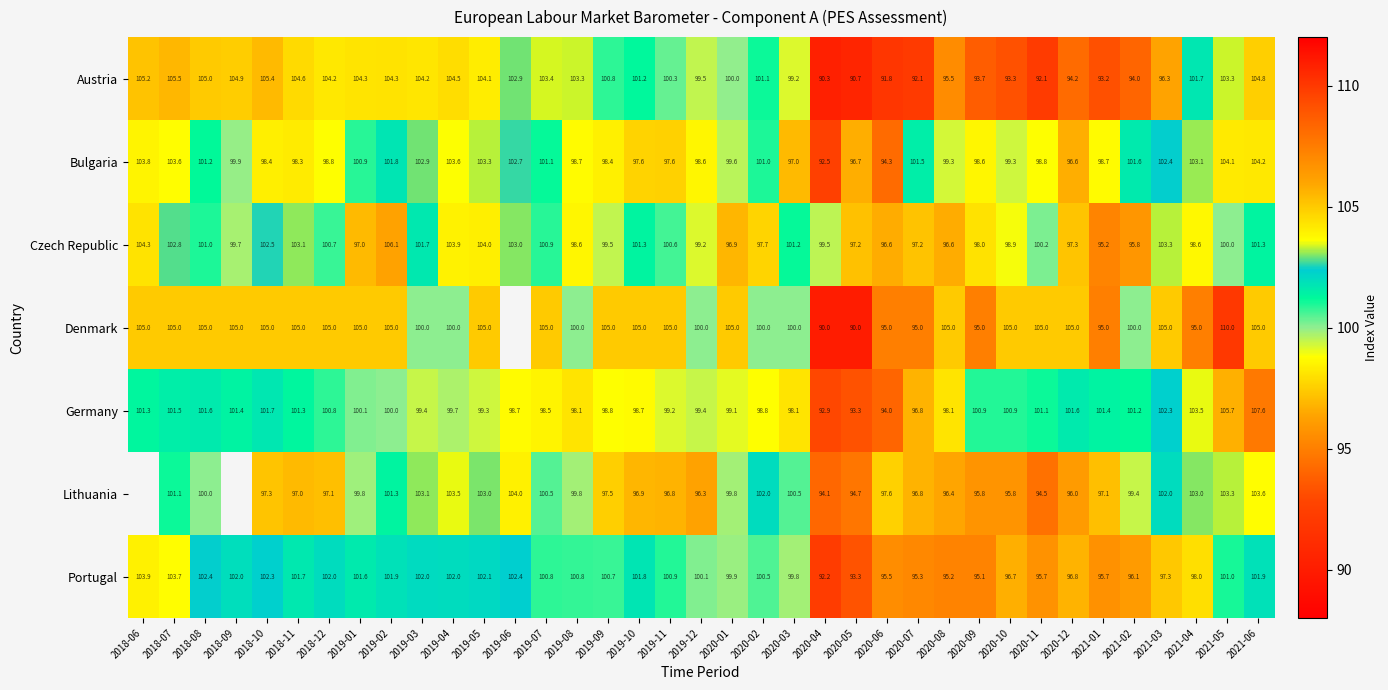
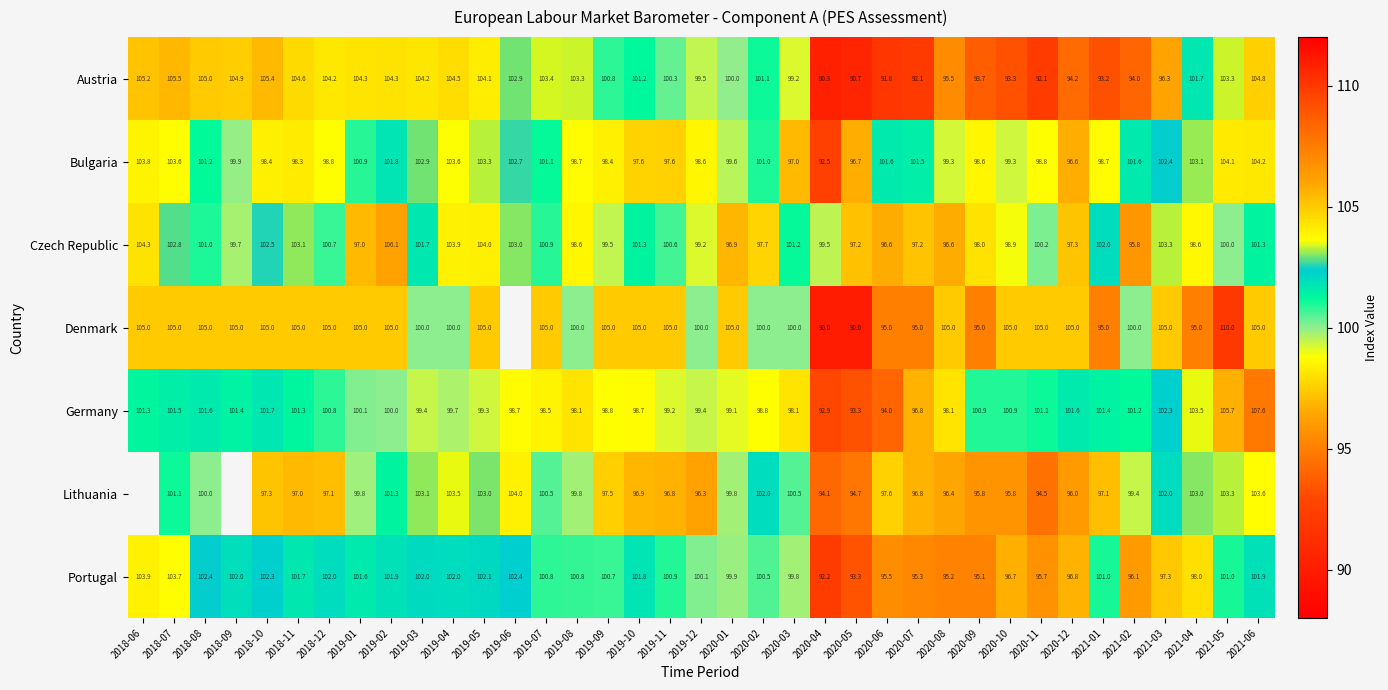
Bulgaria, 2020-06: 94.3 -> 101.6
Czech Republic, 2021-01: 95.2 -> 102.0
Portugal, 2021-01: 95.7 -> 101.0
